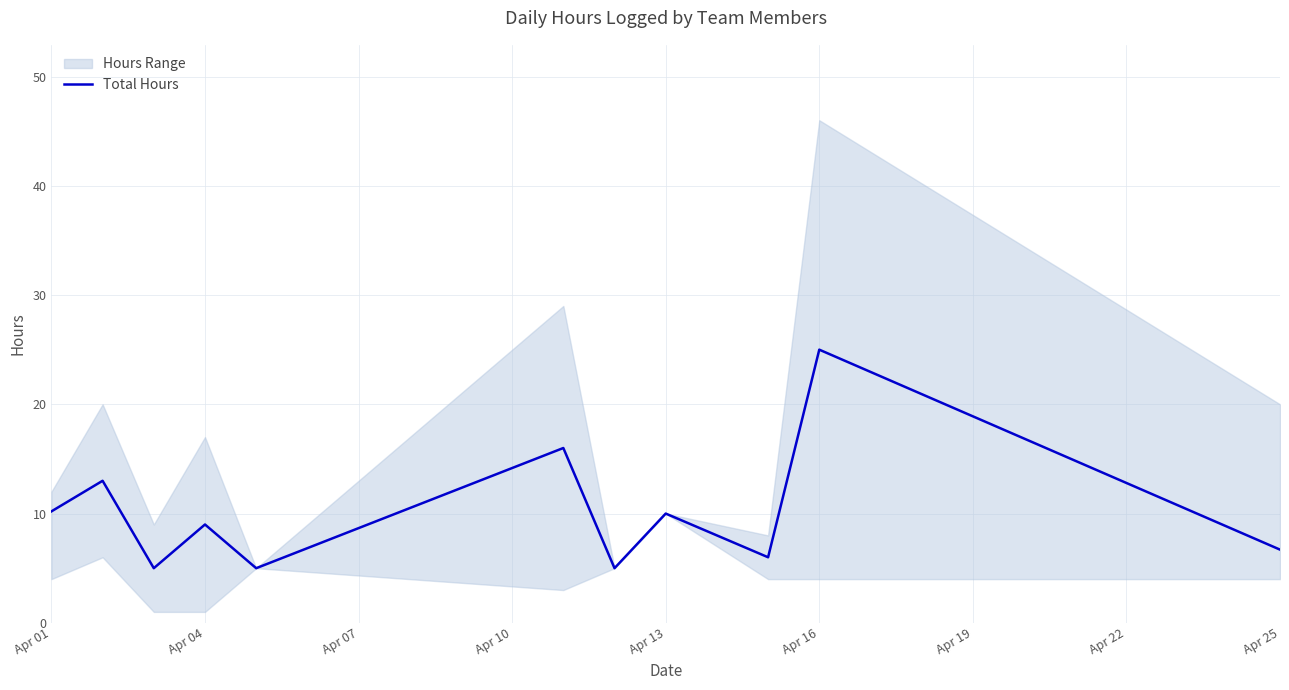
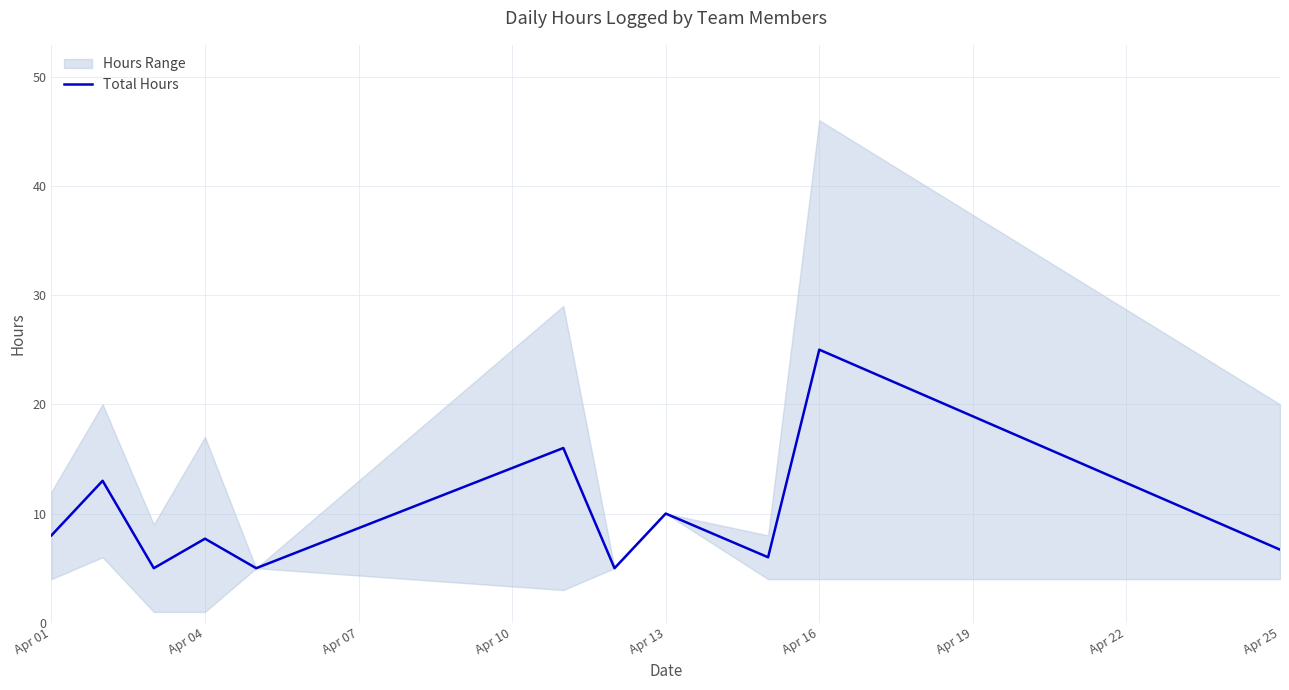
Total Hours, Apr 01: 10.2 -> 8.0
Total Hours, Apr 04: 9.0 -> 7.7
